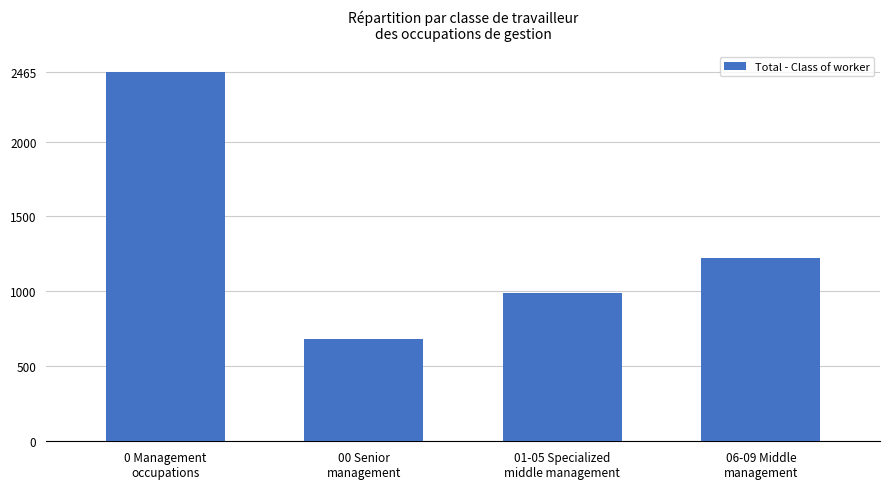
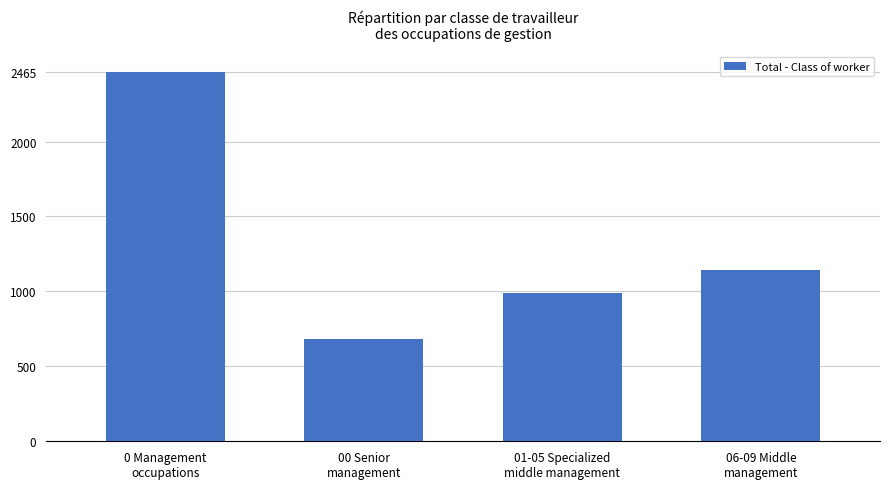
06-09 Middle management: 1220 -> 1150
